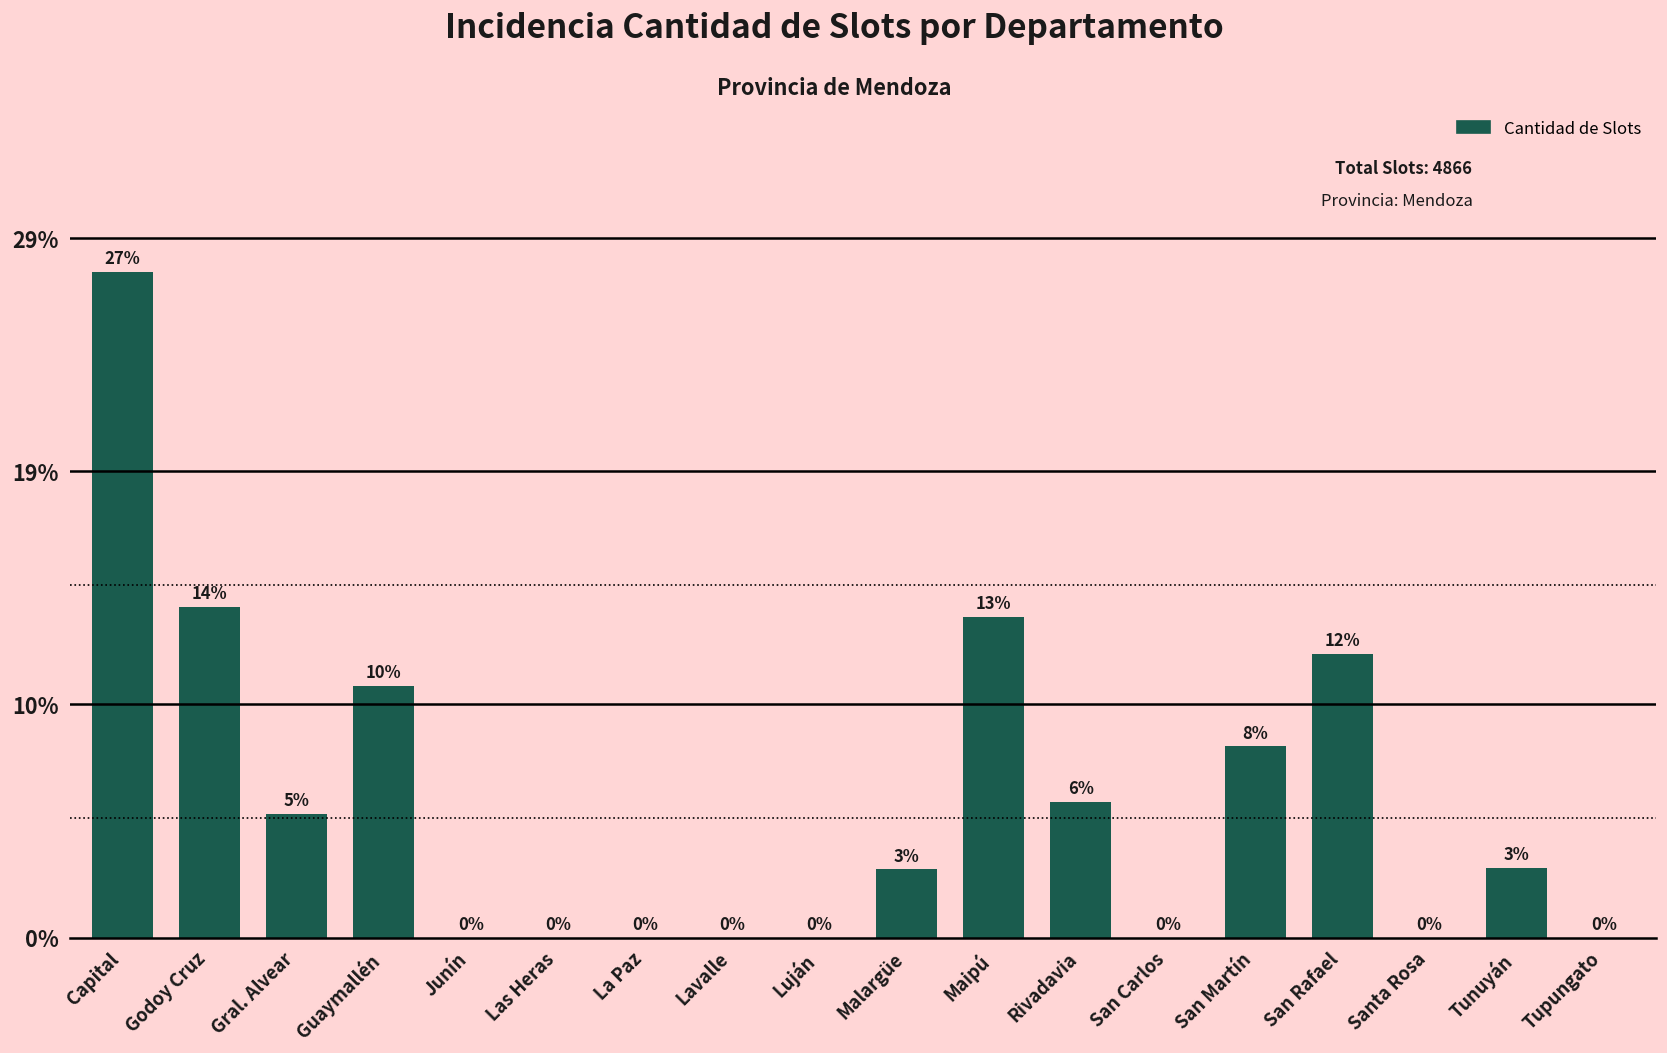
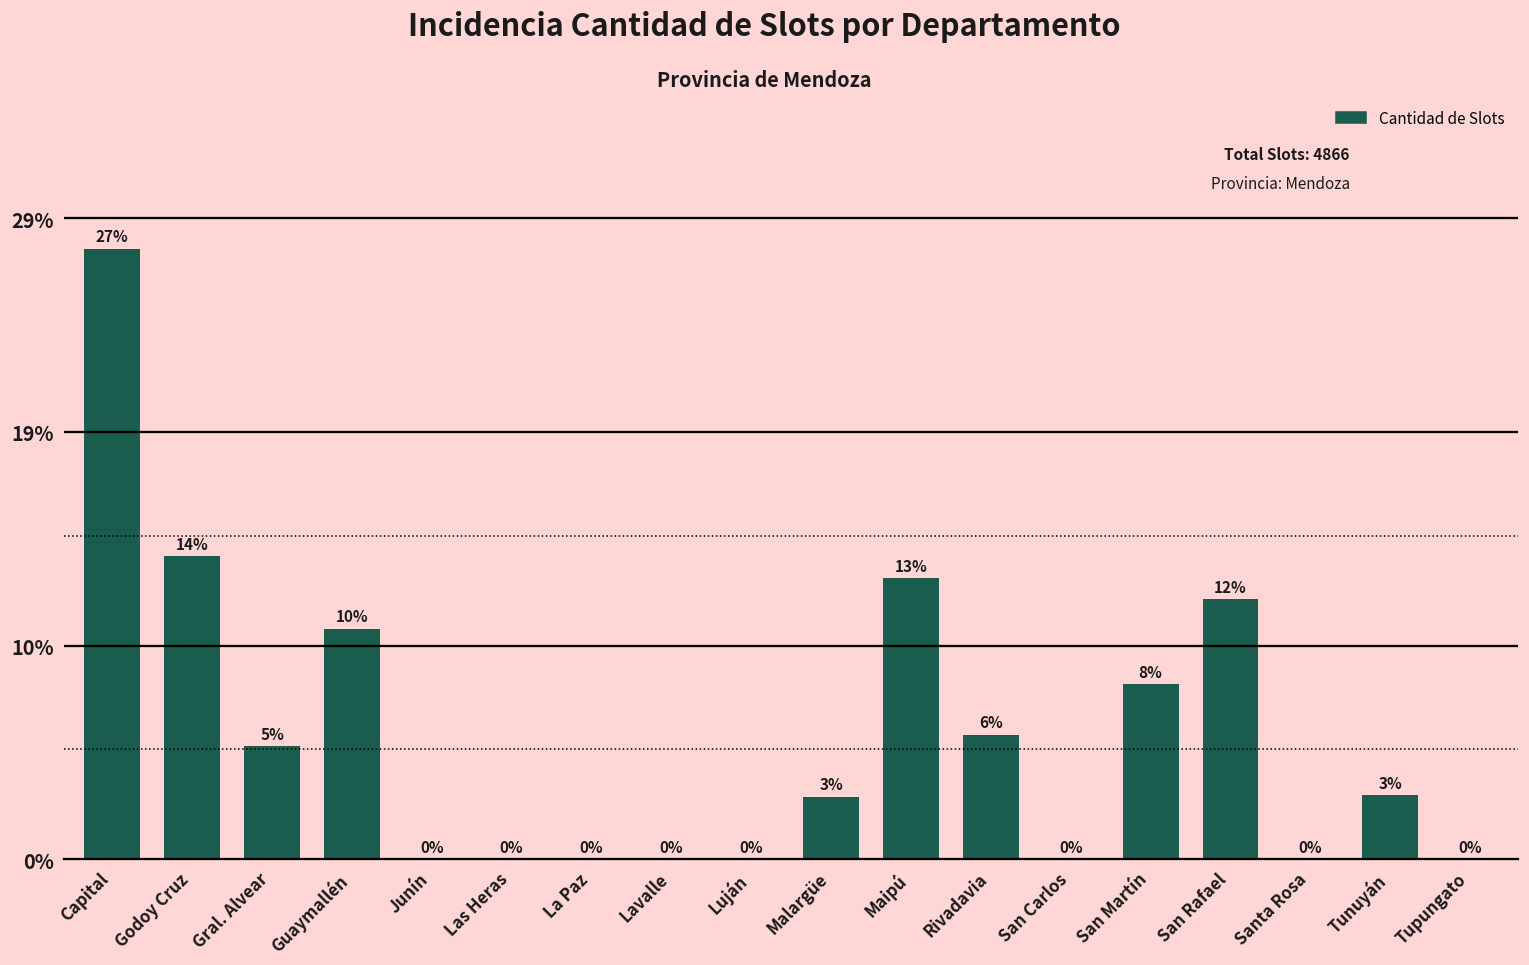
Maipú: 13.3% -> 12.7%
